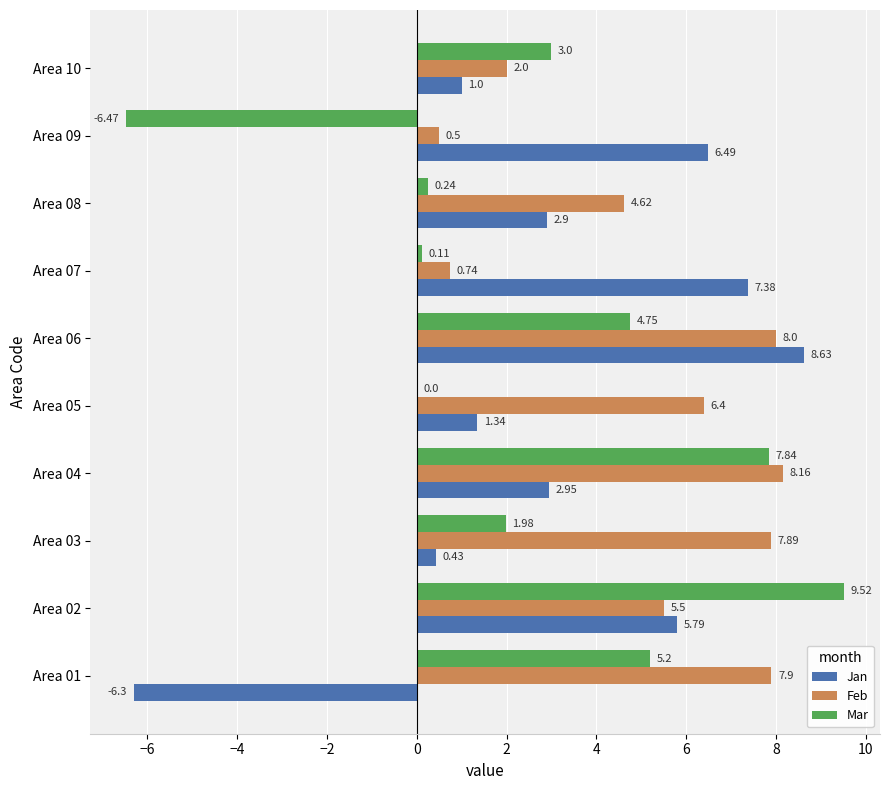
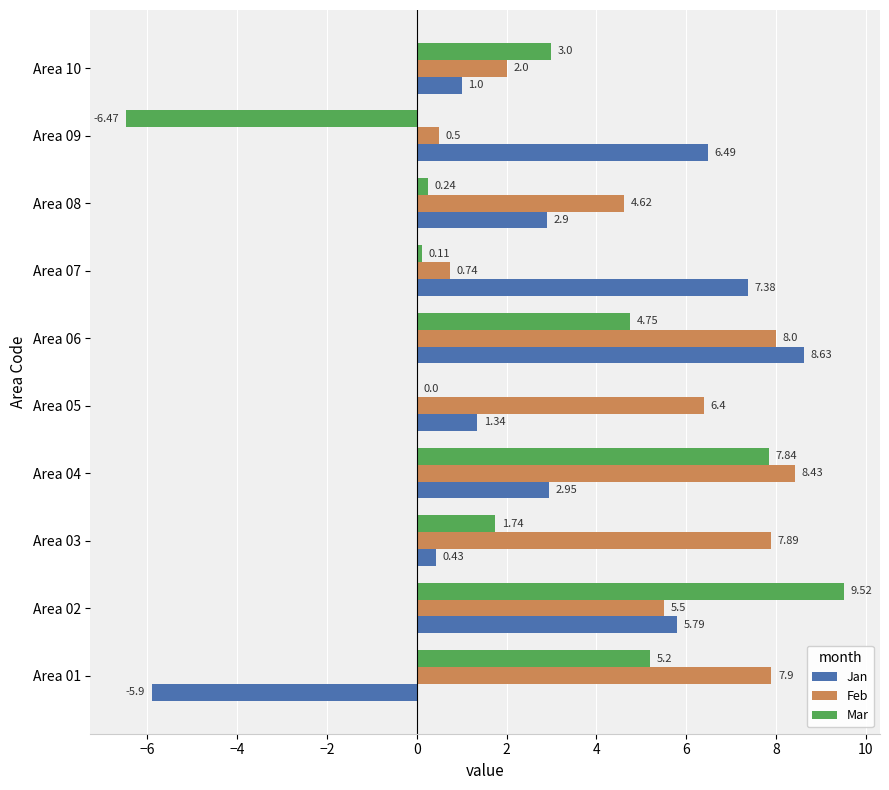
Feb, Area 04: 8.16 -> 8.43
Mar, Area 03: 1.98 -> 1.74
Jan, Area 01: -6.3 -> -5.9
